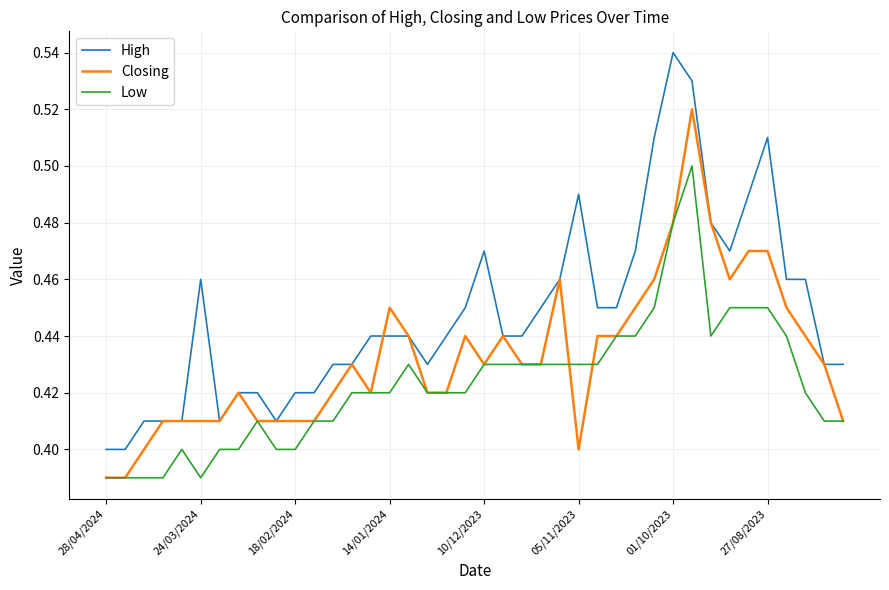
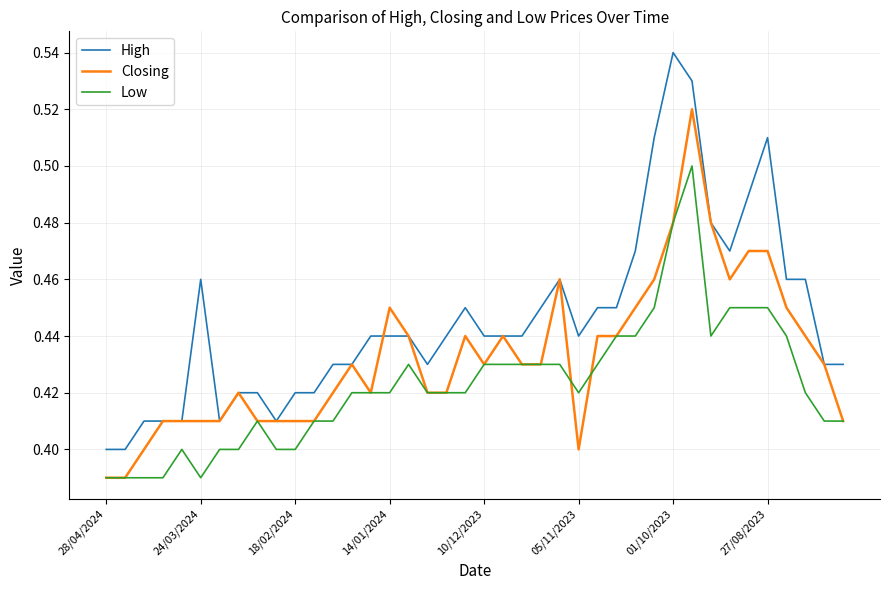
High, 10/12/2023: 0.47 -> 0.44
High, 05/11/2023: 0.49 -> 0.44
Low, 05/11/2023: 0.43 -> 0.42
